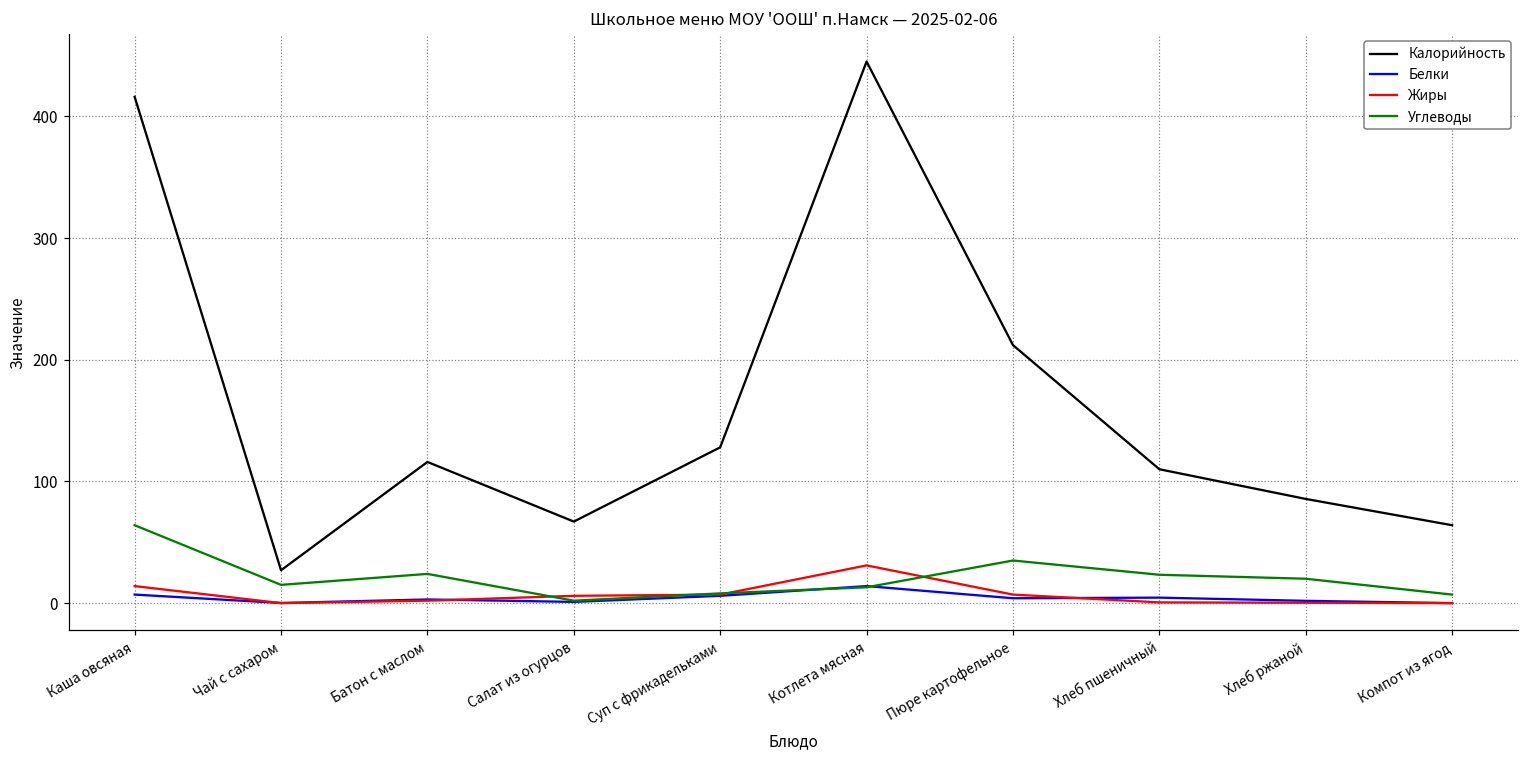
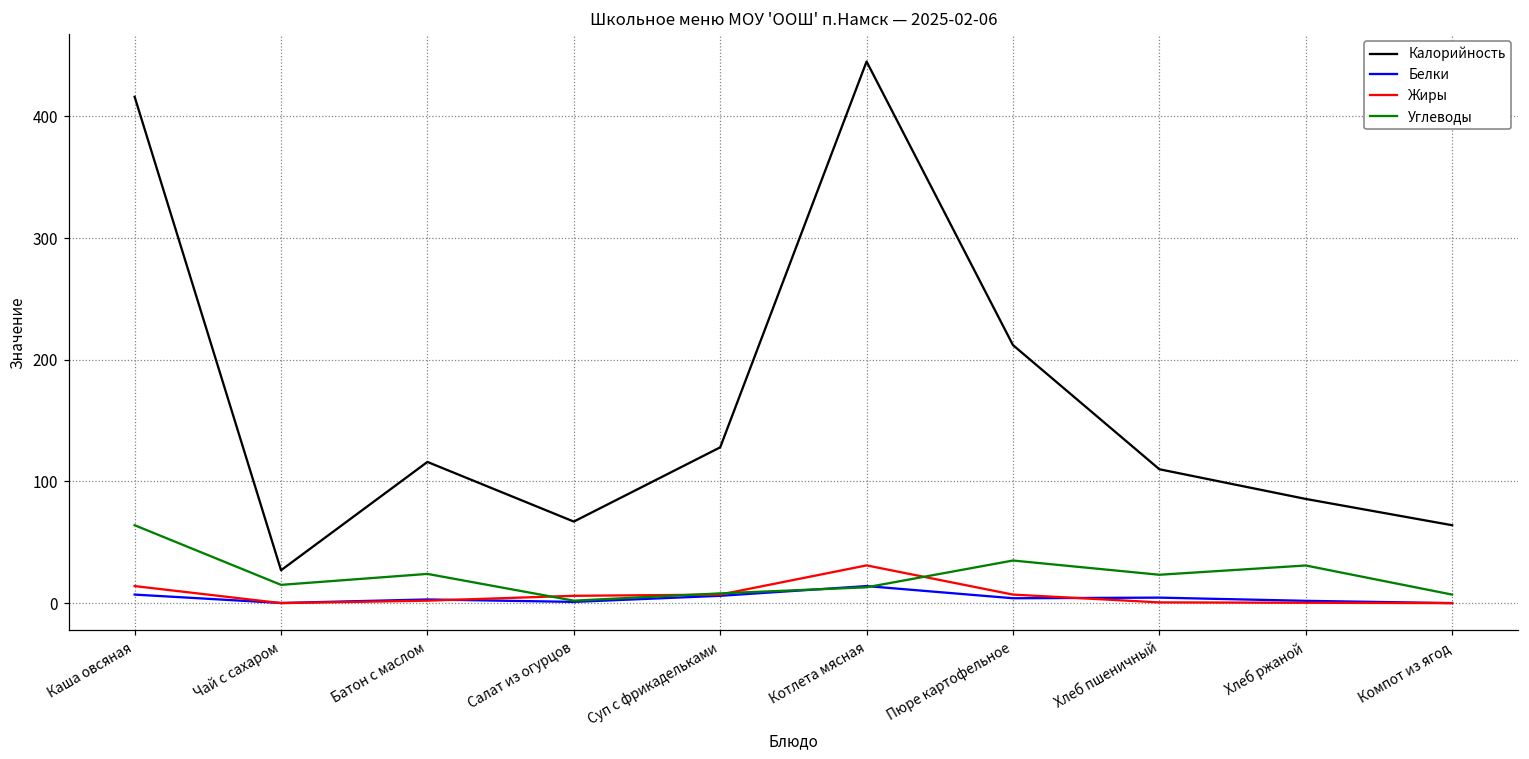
Углеводы, Хлеб ржаной: 20 -> 31
